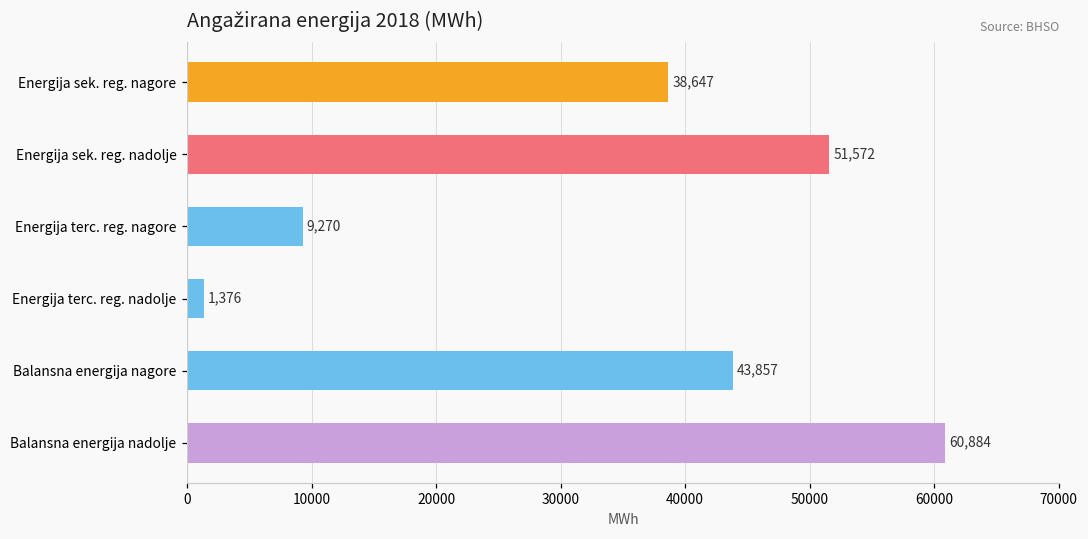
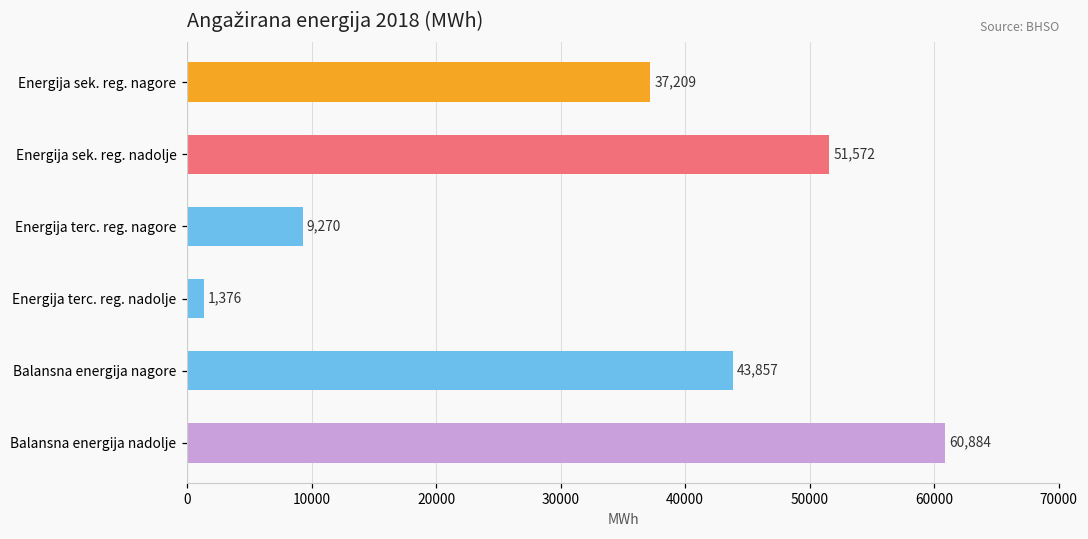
Energija sek. reg. nagore: 38,647 -> 37,209
